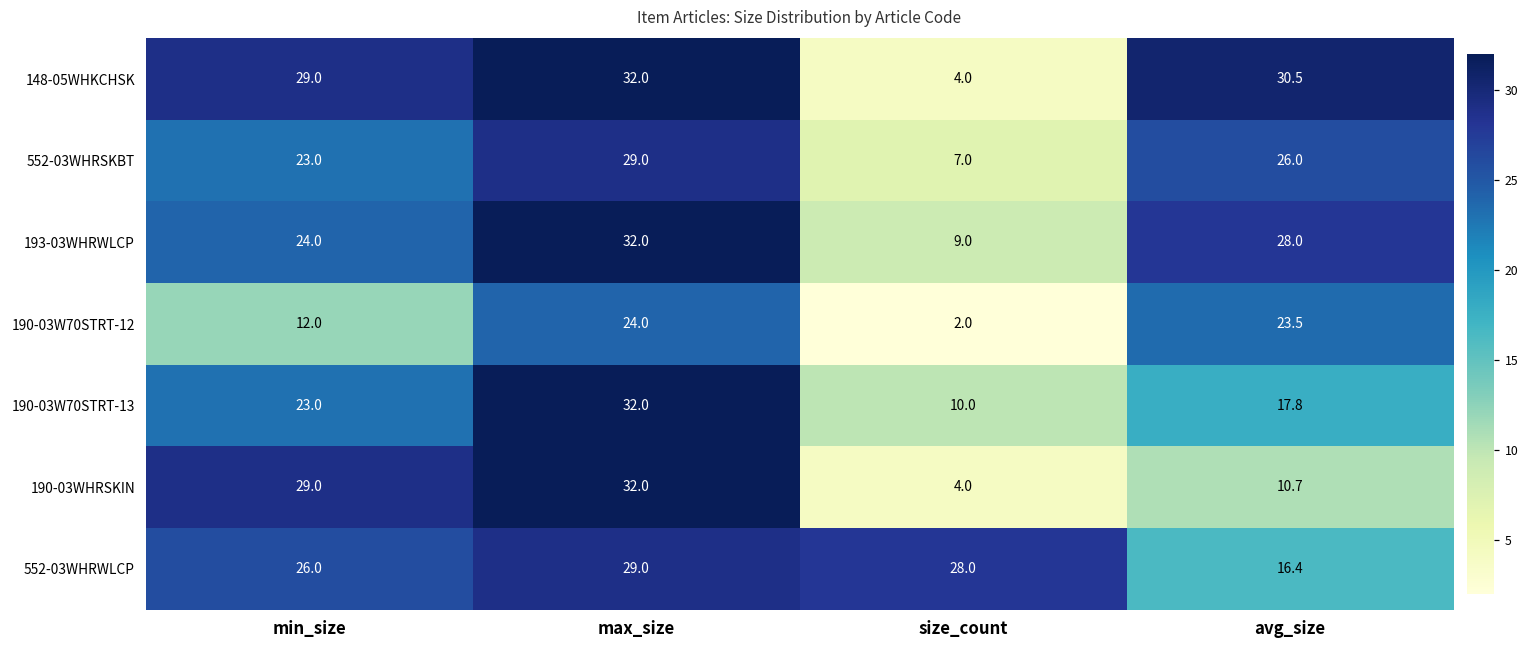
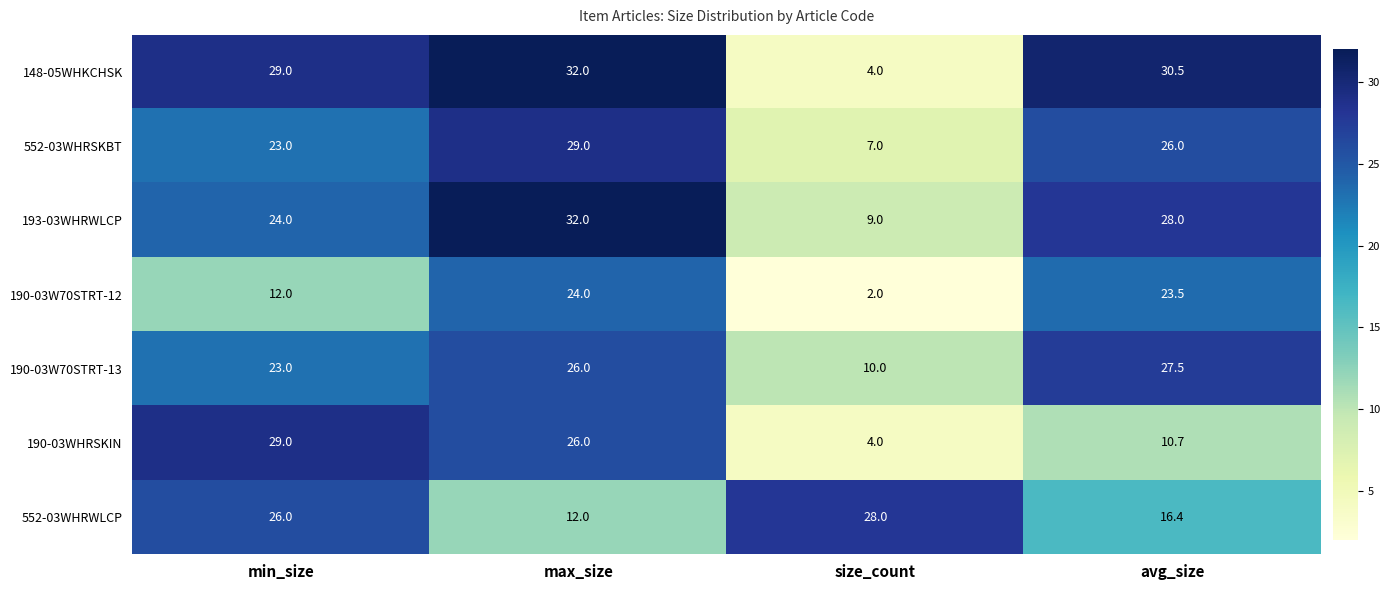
190-03W70STRT-13, max_size: 32.0 -> 26.0
190-03W70STRT-13, avg_size: 17.8 -> 27.5
190-03WHRSKIN, max_size: 32.0 -> 26.0
552-03WHRWLCP, max_size: 29.0 -> 12.0
